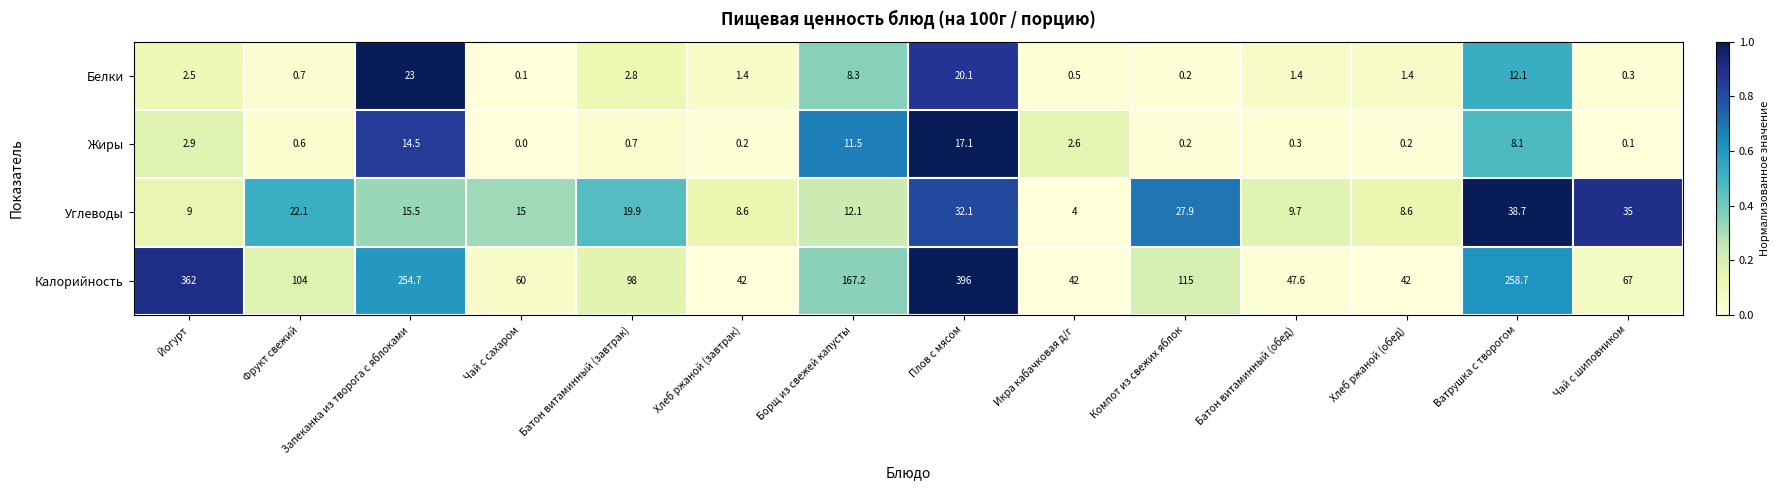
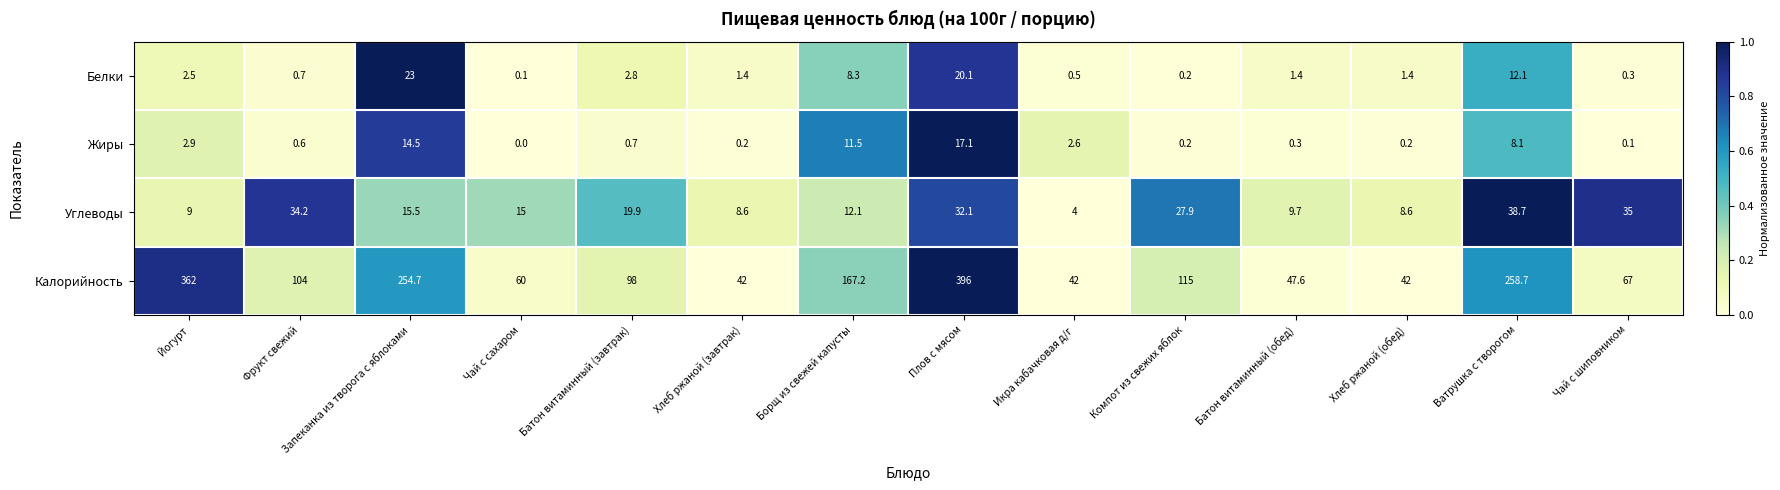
Углеводы, Фрукт свежий: 22.1 -> 34.2
